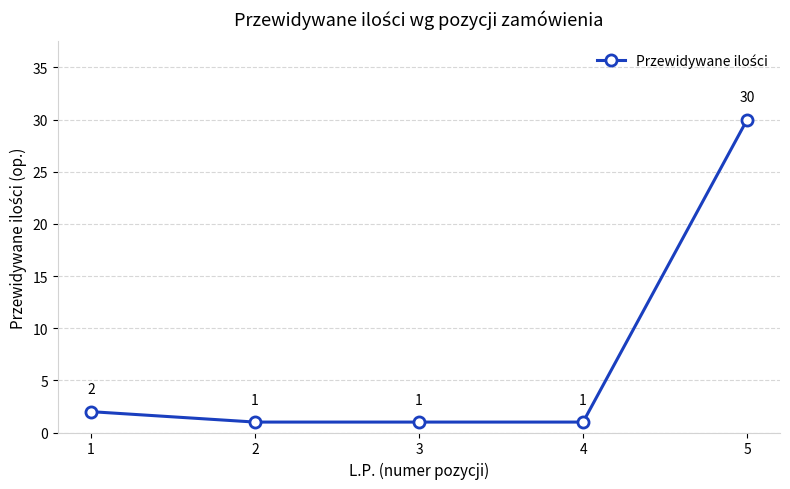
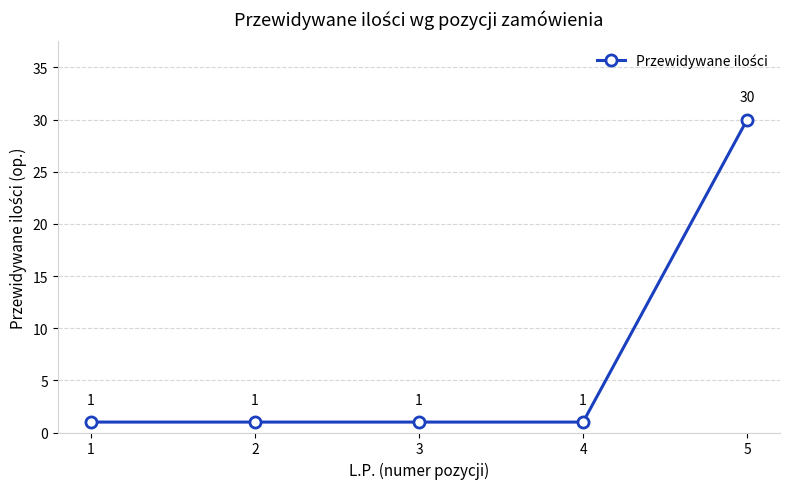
1: 2 -> 1
